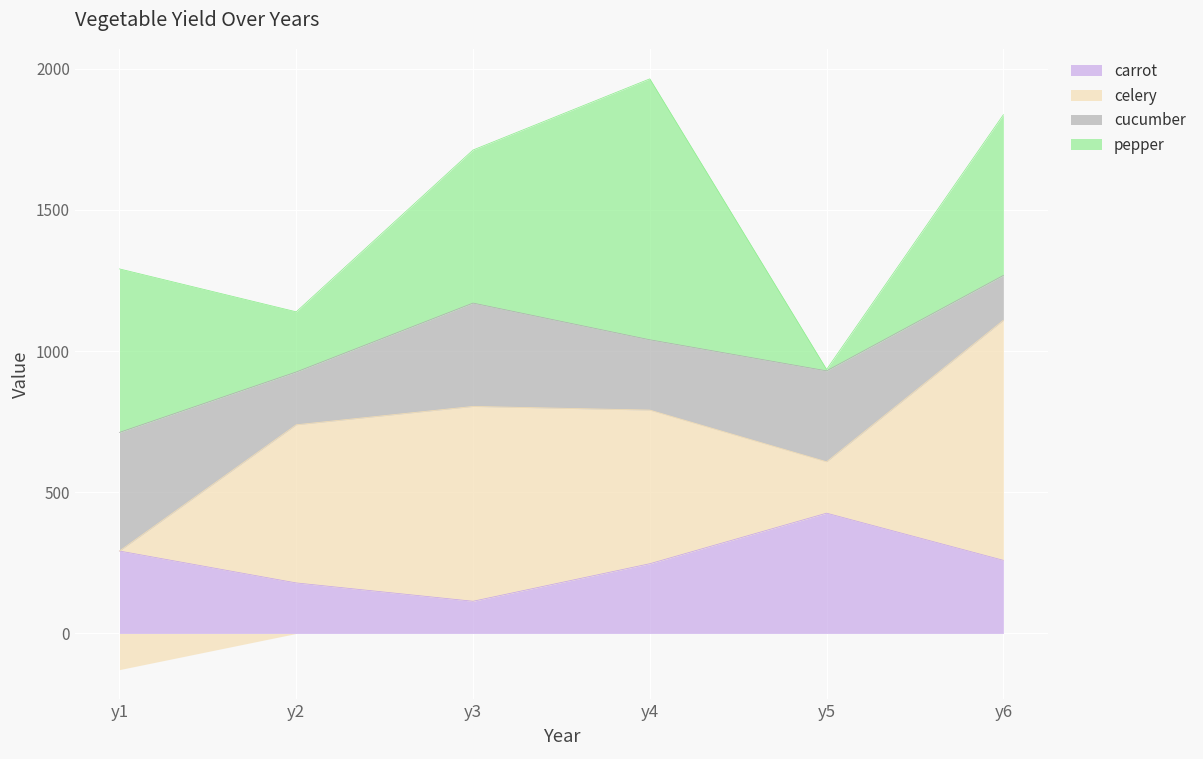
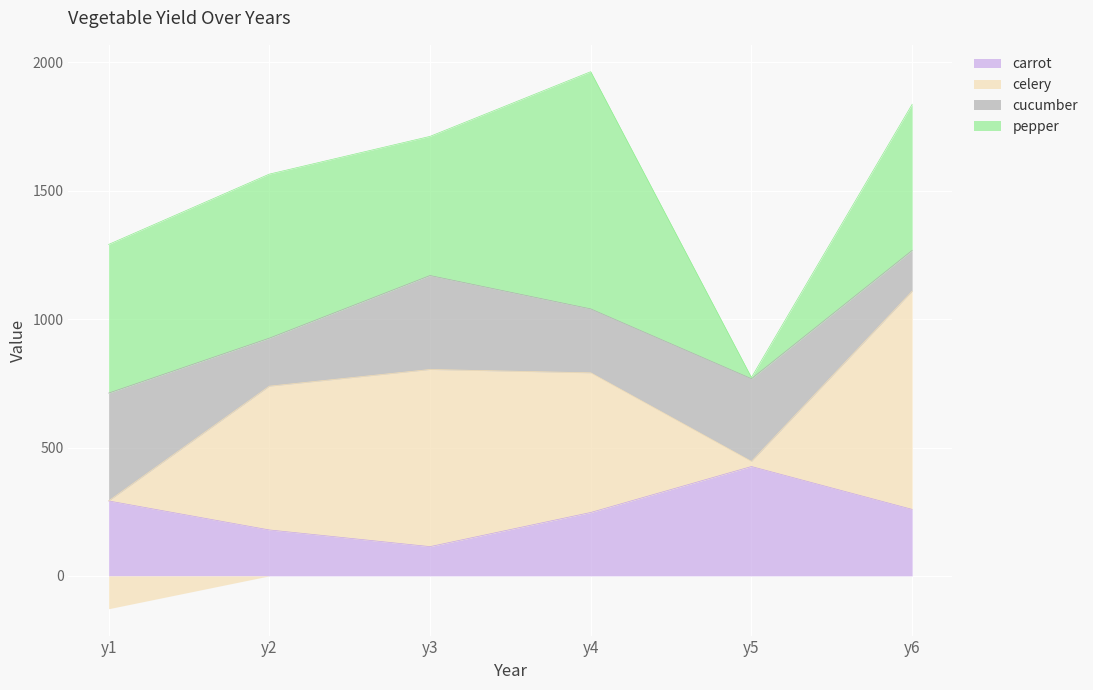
pepper, y2: 210 -> 640
celery, y5: 180 -> 20
